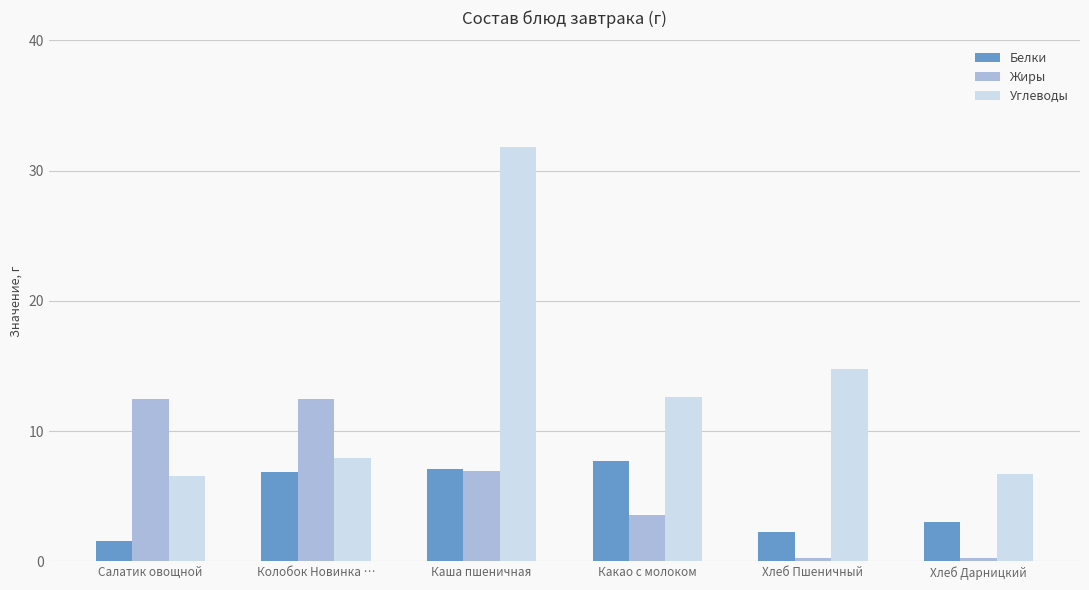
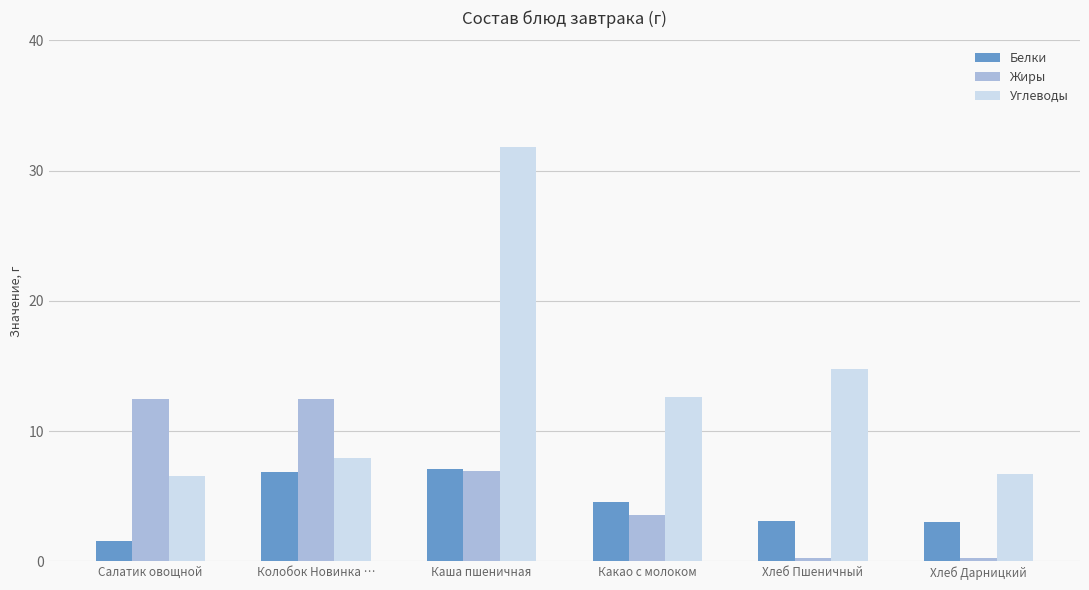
Белки, Какао с молоком: 7.7 -> 4.6
Белки, Хлеб Пшеничный: 2.3 -> 3.1
